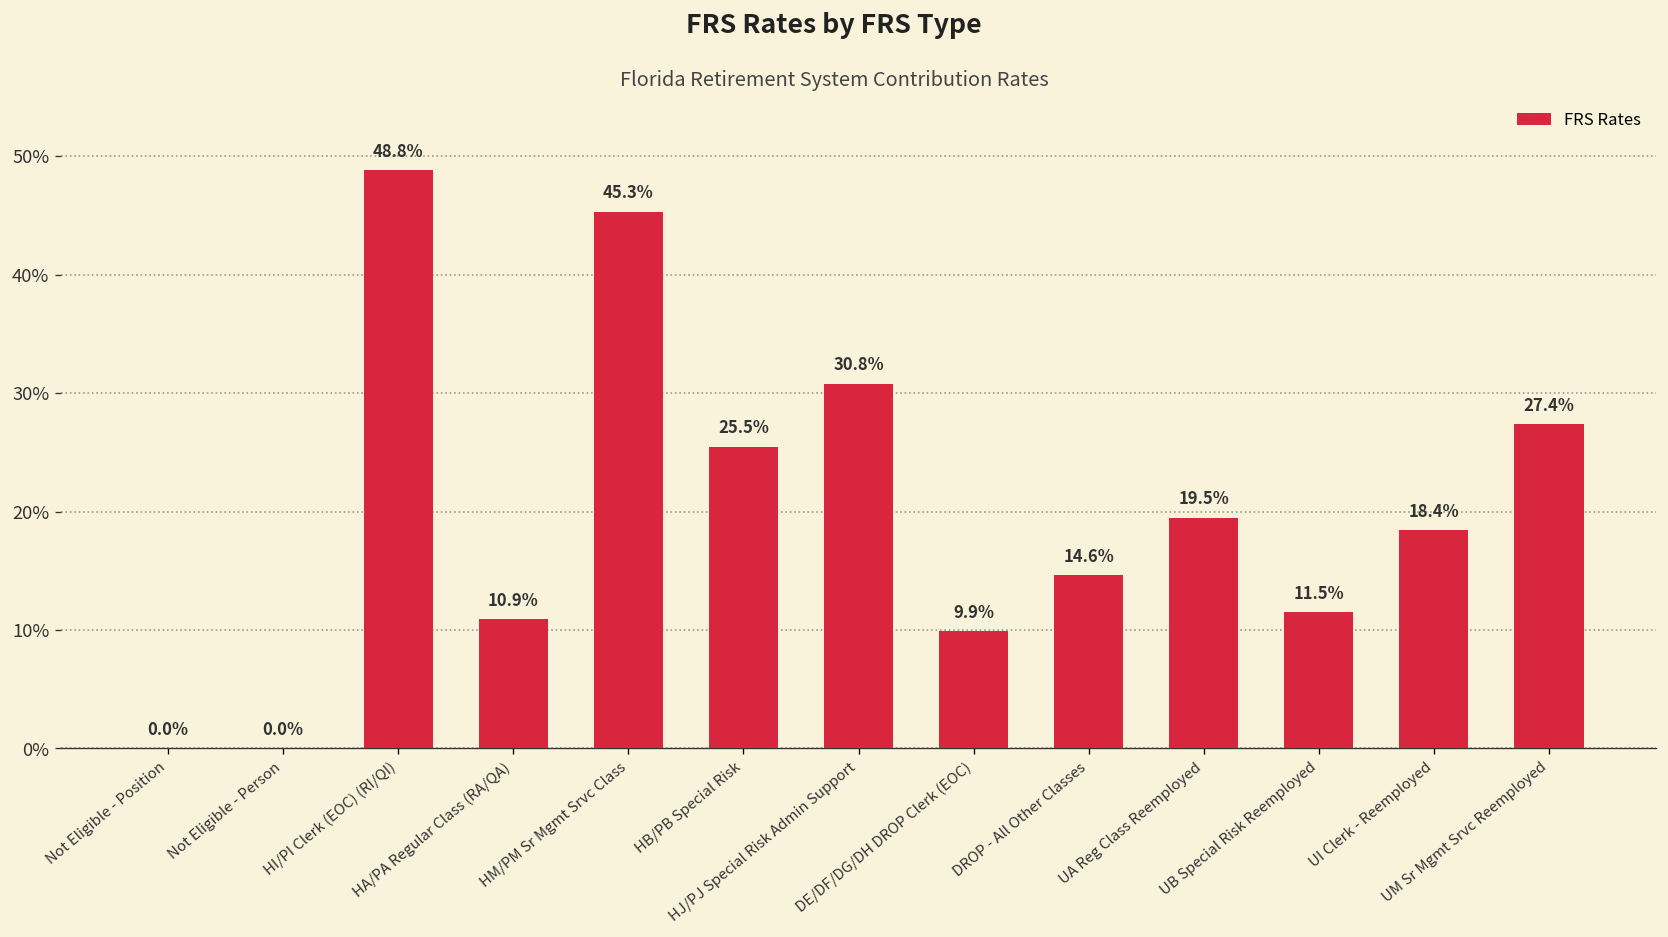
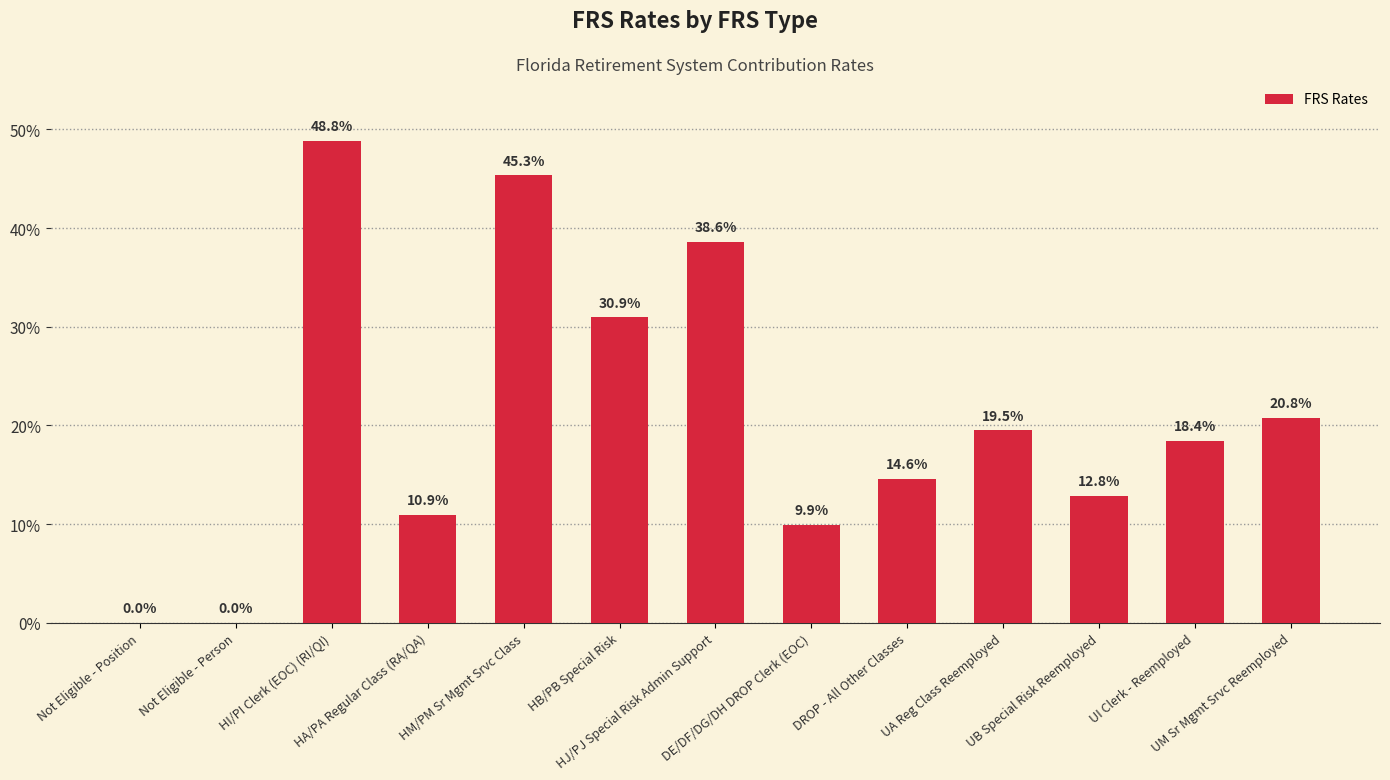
HB/PB Special Risk: 25.5% -> 30.9%
HJ/PJ Special Risk Admin Support: 30.8% -> 38.6%
UB Special Risk Reemployed: 11.5% -> 12.8%
UM Sr Mgmt Srvc Reemployed: 27.4% -> 20.8%
